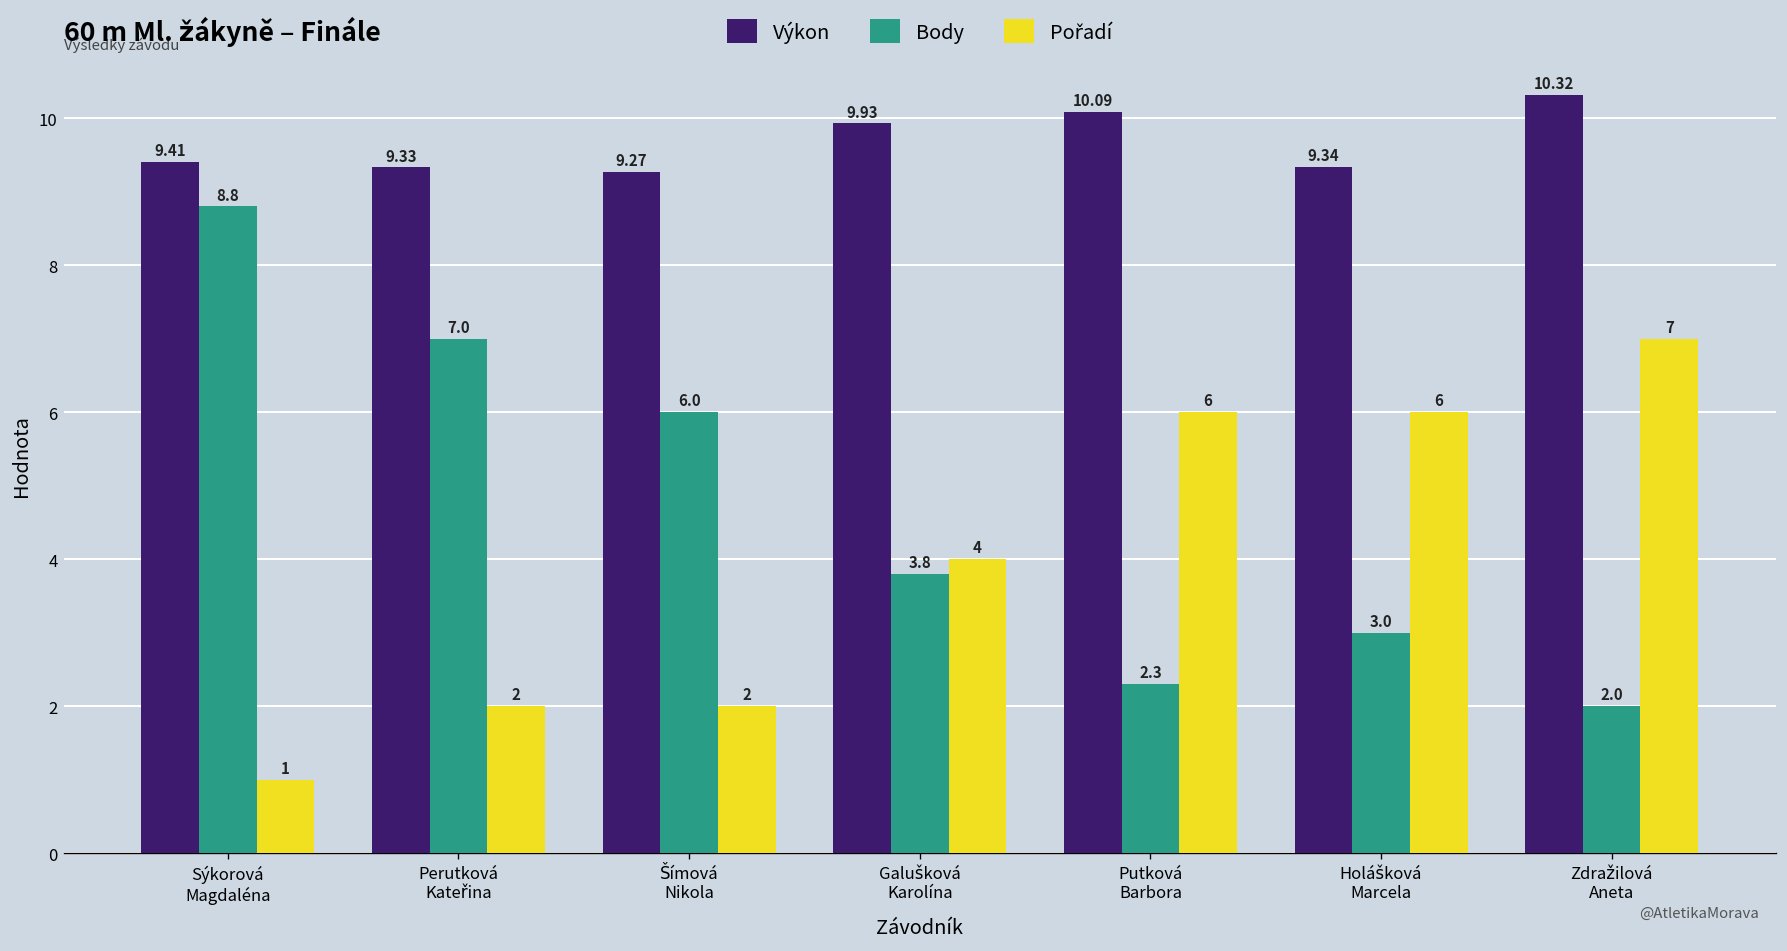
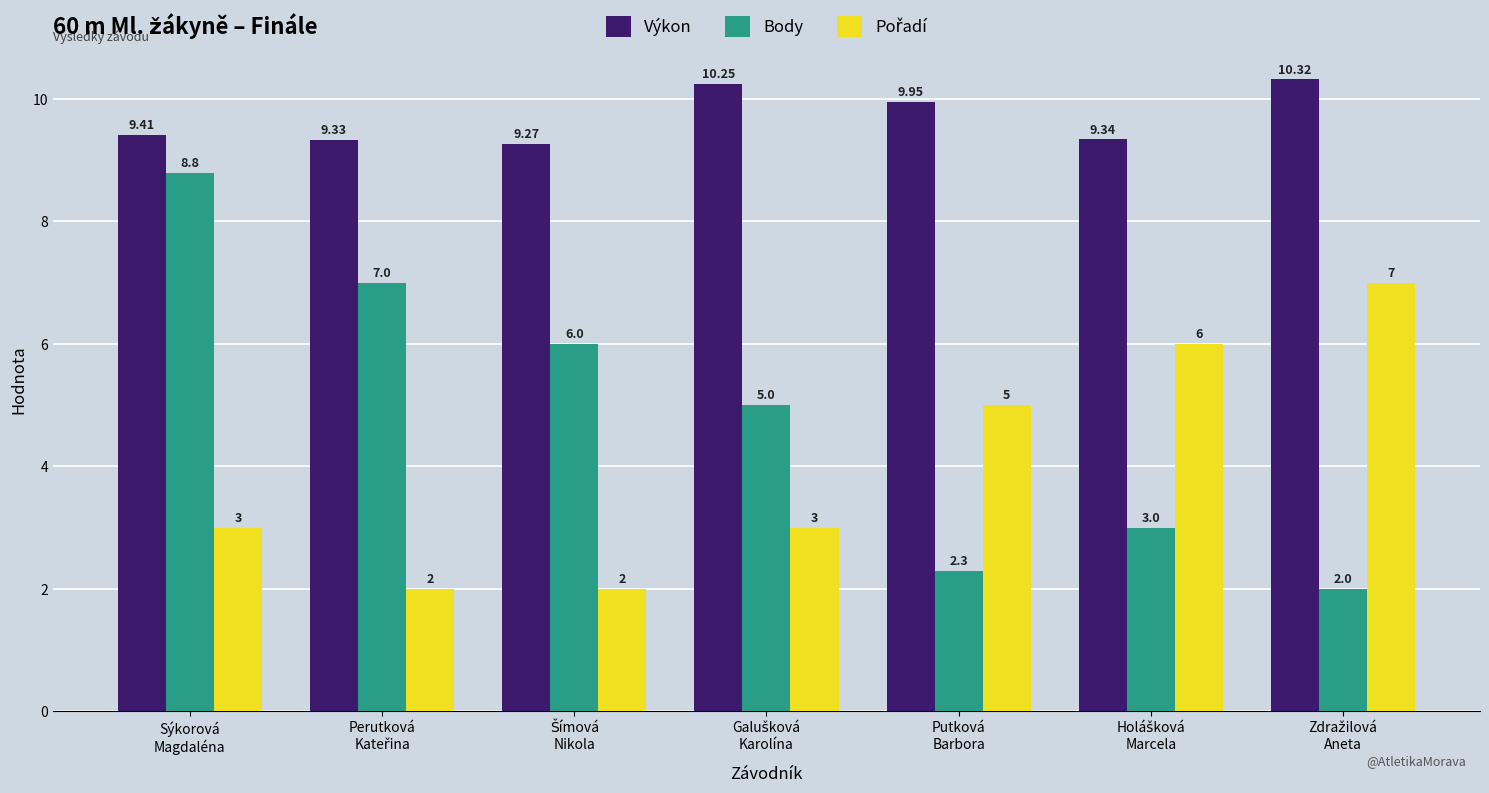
Pořadí, Sýkorová Magdaléna: 1 -> 3
Výkon, Galušková Karolína: 9.93 -> 10.25
Body, Galušková Karolína: 3.8 -> 5.0
Pořadí, Galušková Karolína: 4 -> 3
Výkon, Putková Barbora: 10.09 -> 9.95
Pořadí, Putková Barbora: 6 -> 5
